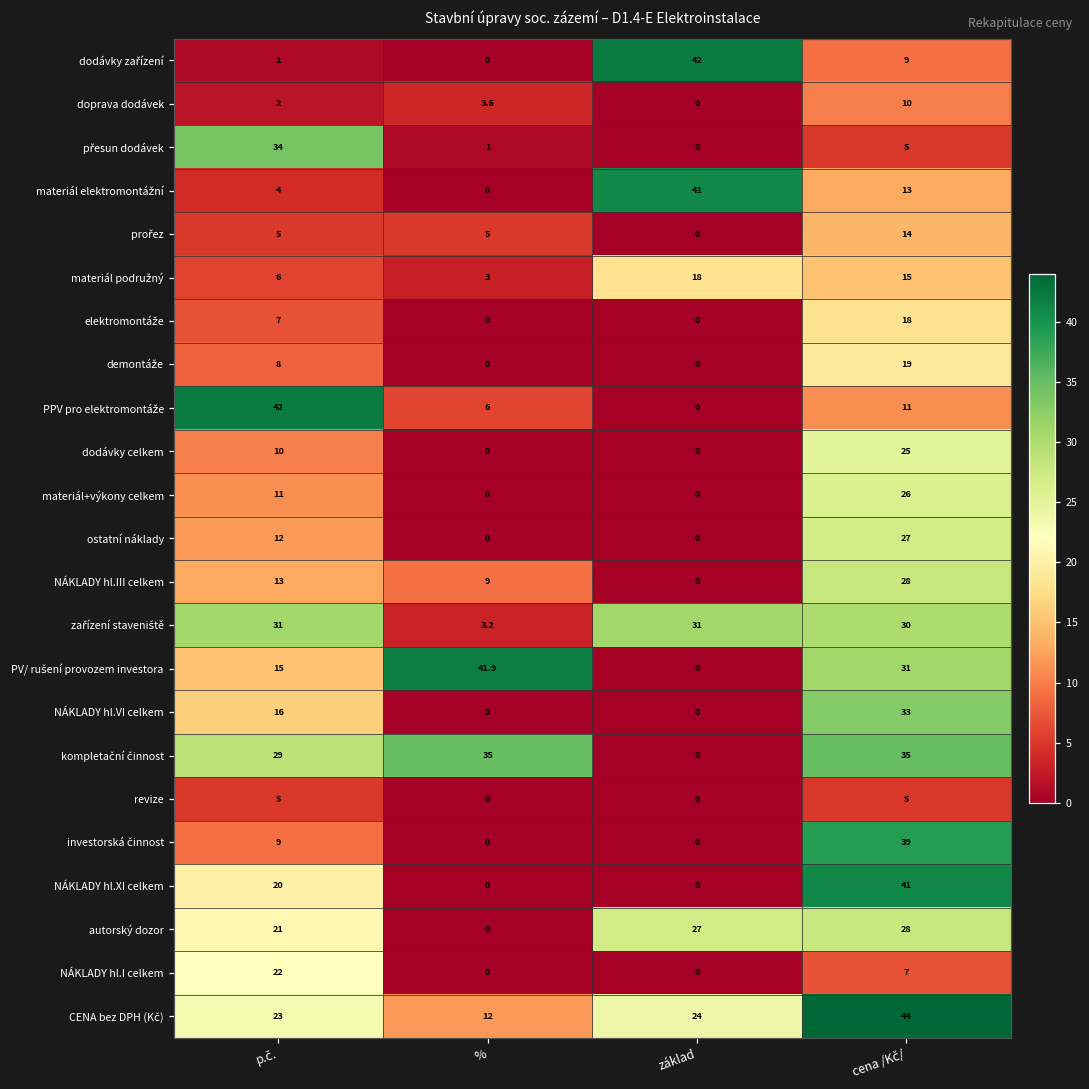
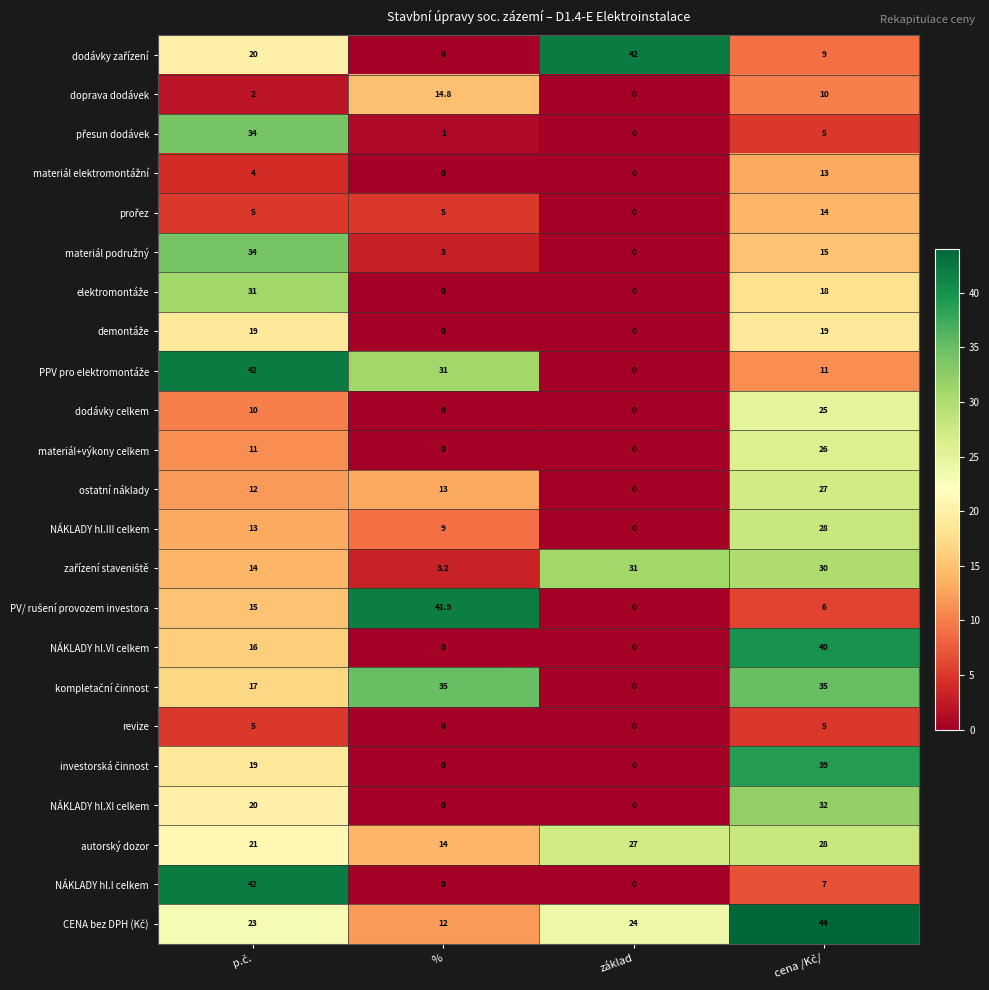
dodávky zařízení, p.č.: 1 -> 20
doprava dodávek, %: 3.6 -> 14.8
materiál elektromontážní, základ: 41 -> 0
materiál podružný, p.č.: 6 -> 34
materiál podružný, základ: 18 -> 0
elektromontáže, p.č.: 7 -> 31
demontáže, p.č.: 8 -> 19
PPV pro elektromontáže, %: 6 -> 31
ostatní náklady, %: 0 -> 13
zařízení staveniště, p.č.: 31 -> 14
PV/ rušení provozem investora, cena /Kč/: 31 -> 6
NÁKLADY hl.VI celkem, cena /Kč/: 33 -> 40
kompletační činnost, p.č.: 29 -> 17
investorská činnost, p.č.: 9 -> 19
NÁKLADY hl.XI celkem, cena /Kč/: 41 -> 32
autorský dozor, %: 0 -> 14
NÁKLADY hl.I celkem, p.č.: 22 -> 42
